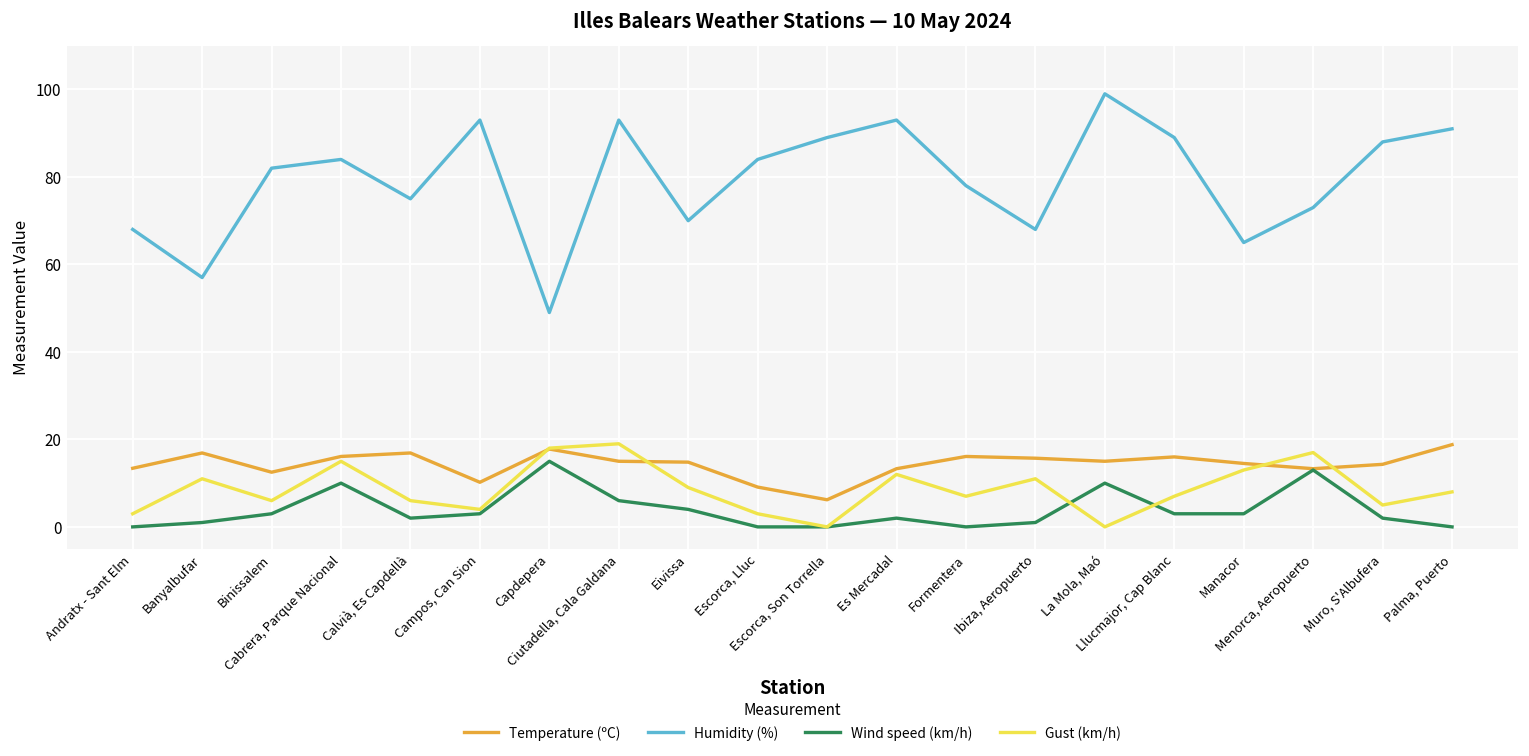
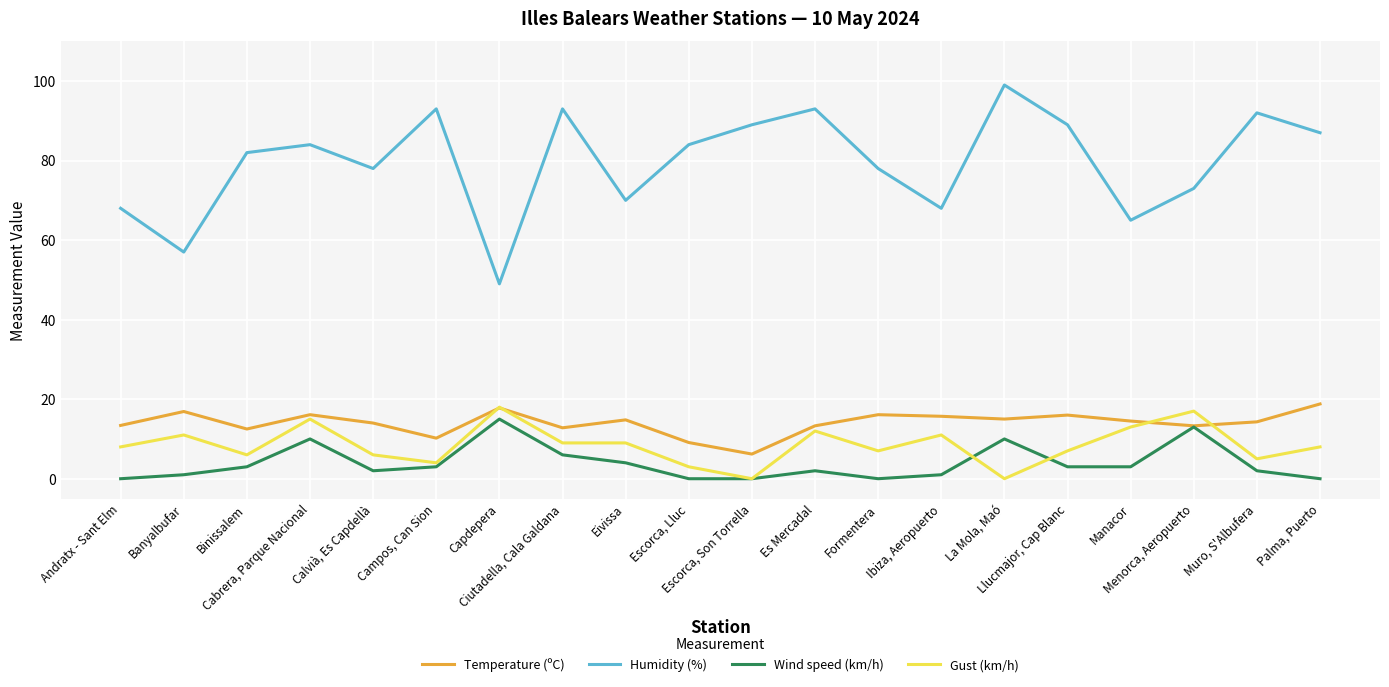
Gust (km/h), Andratx - Sant Elm: 3 -> 8
Temperature (ºC), Calvià, Es Capdellà: 17 -> 14
Humidity (%), Calvià, Es Capdellà: 75 -> 78
Temperature (ºC), Ciutadella, Cala Galdana: 15 -> 13
Gust (km/h), Ciutadella, Cala Galdana: 19 -> 9
Humidity (%), Muro, S'Albufera: 88 -> 92
Humidity (%), Palma, Puerto: 91 -> 87
